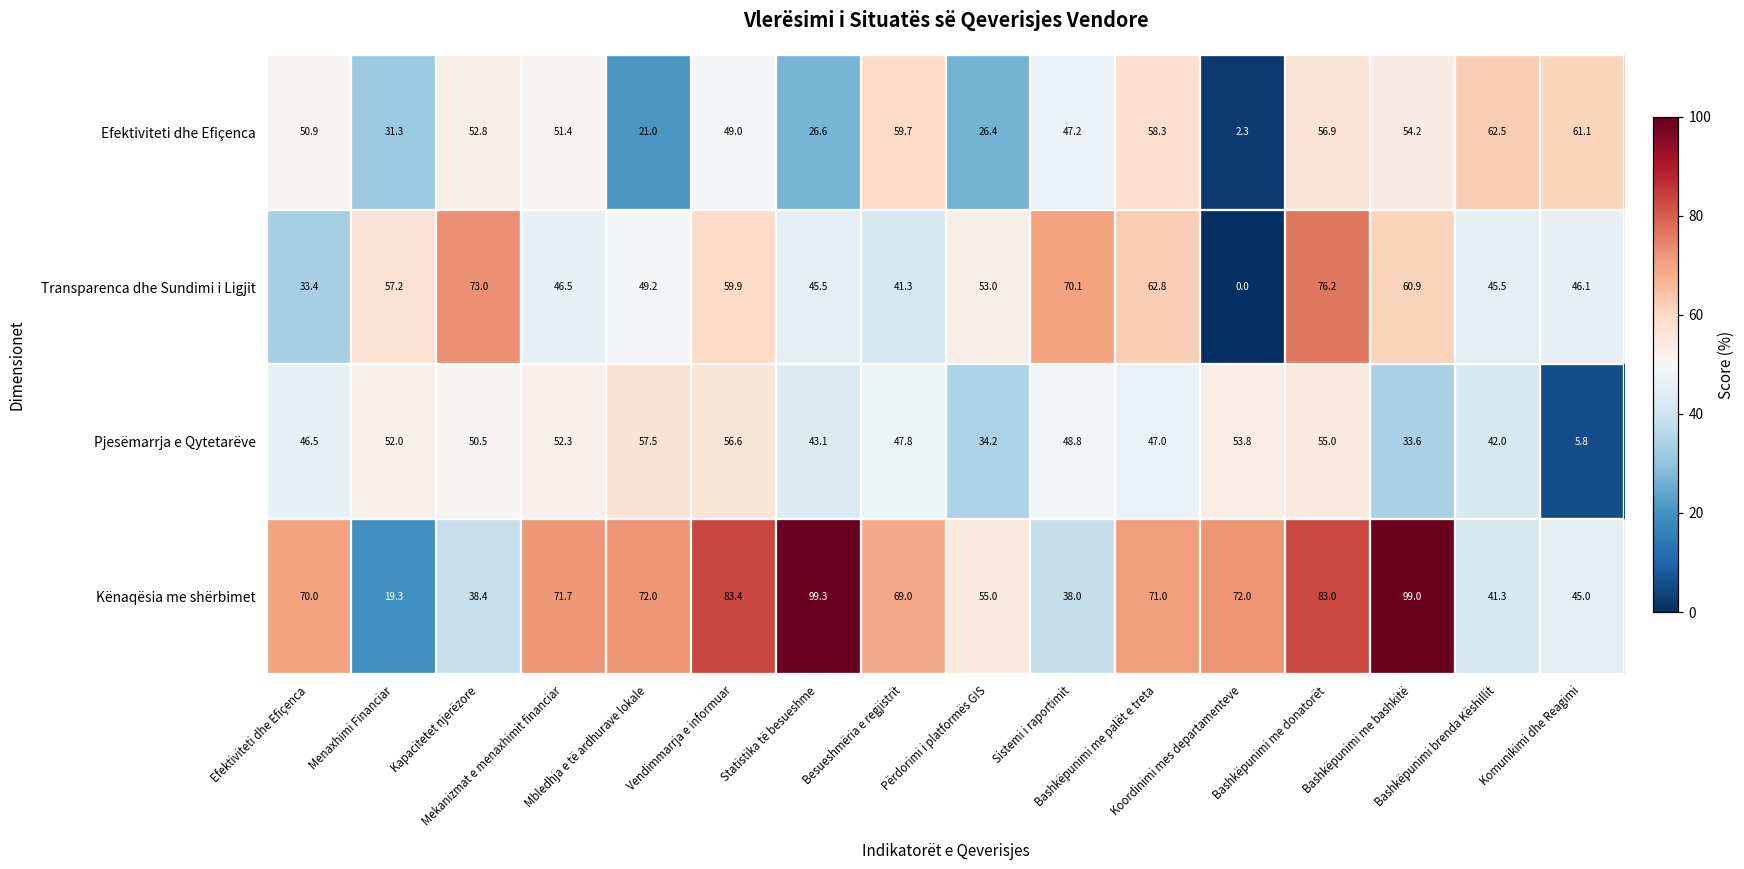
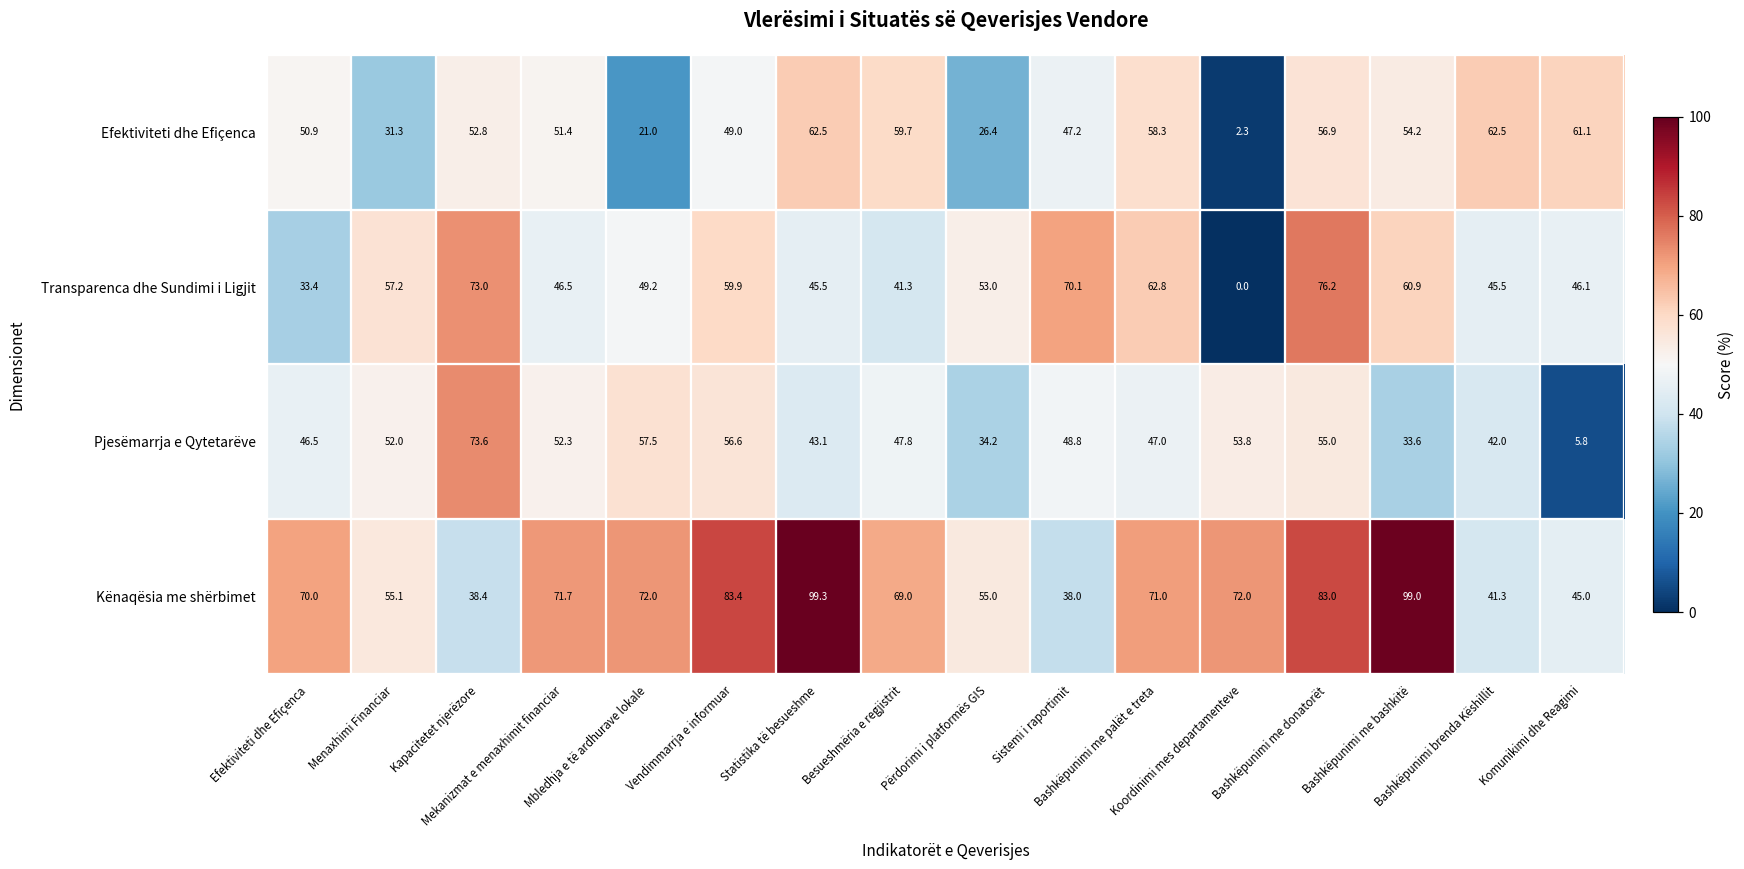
Efektiviteti dhe Efiçenca, Statistika të besueshme: 26.6 -> 62.5
Pjesëmarrja e Qytetarëve, Kapacitetet njerëzore: 50.5 -> 73.6
Kënaqësia me shërbimet, Menaxhimi Financiar: 19.3 -> 55.1
